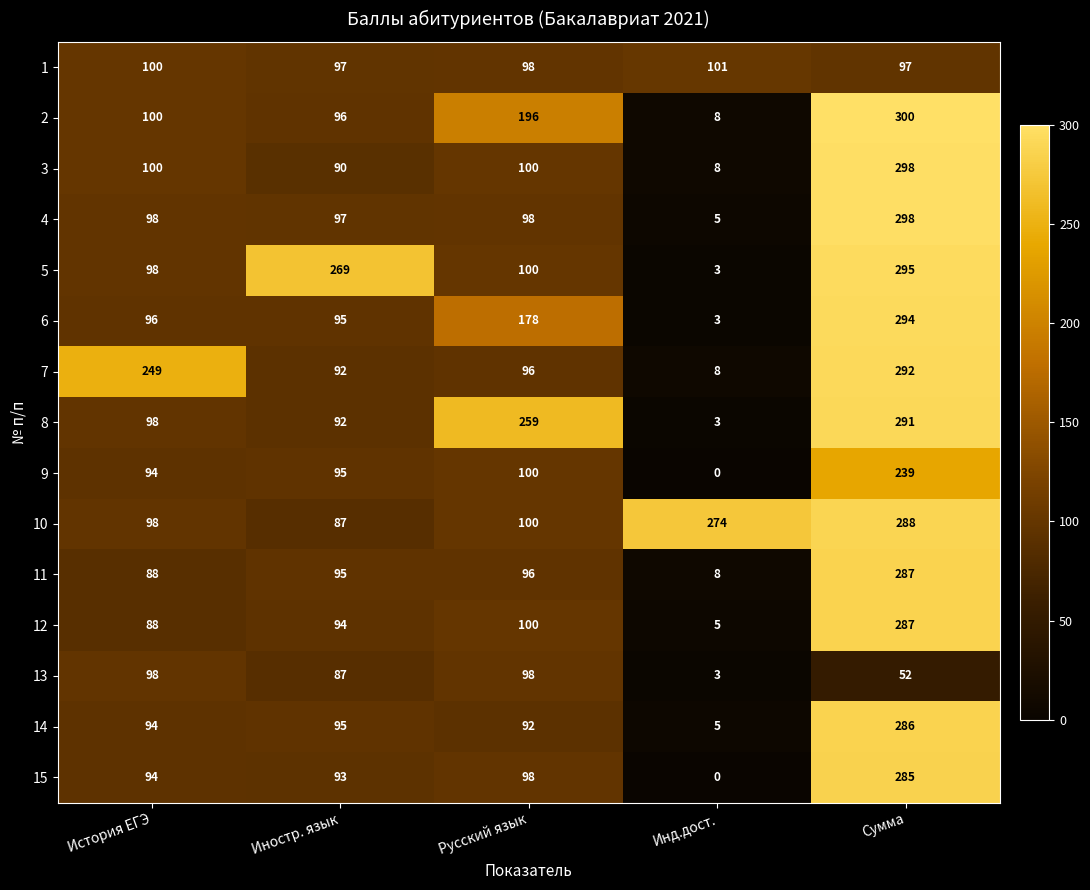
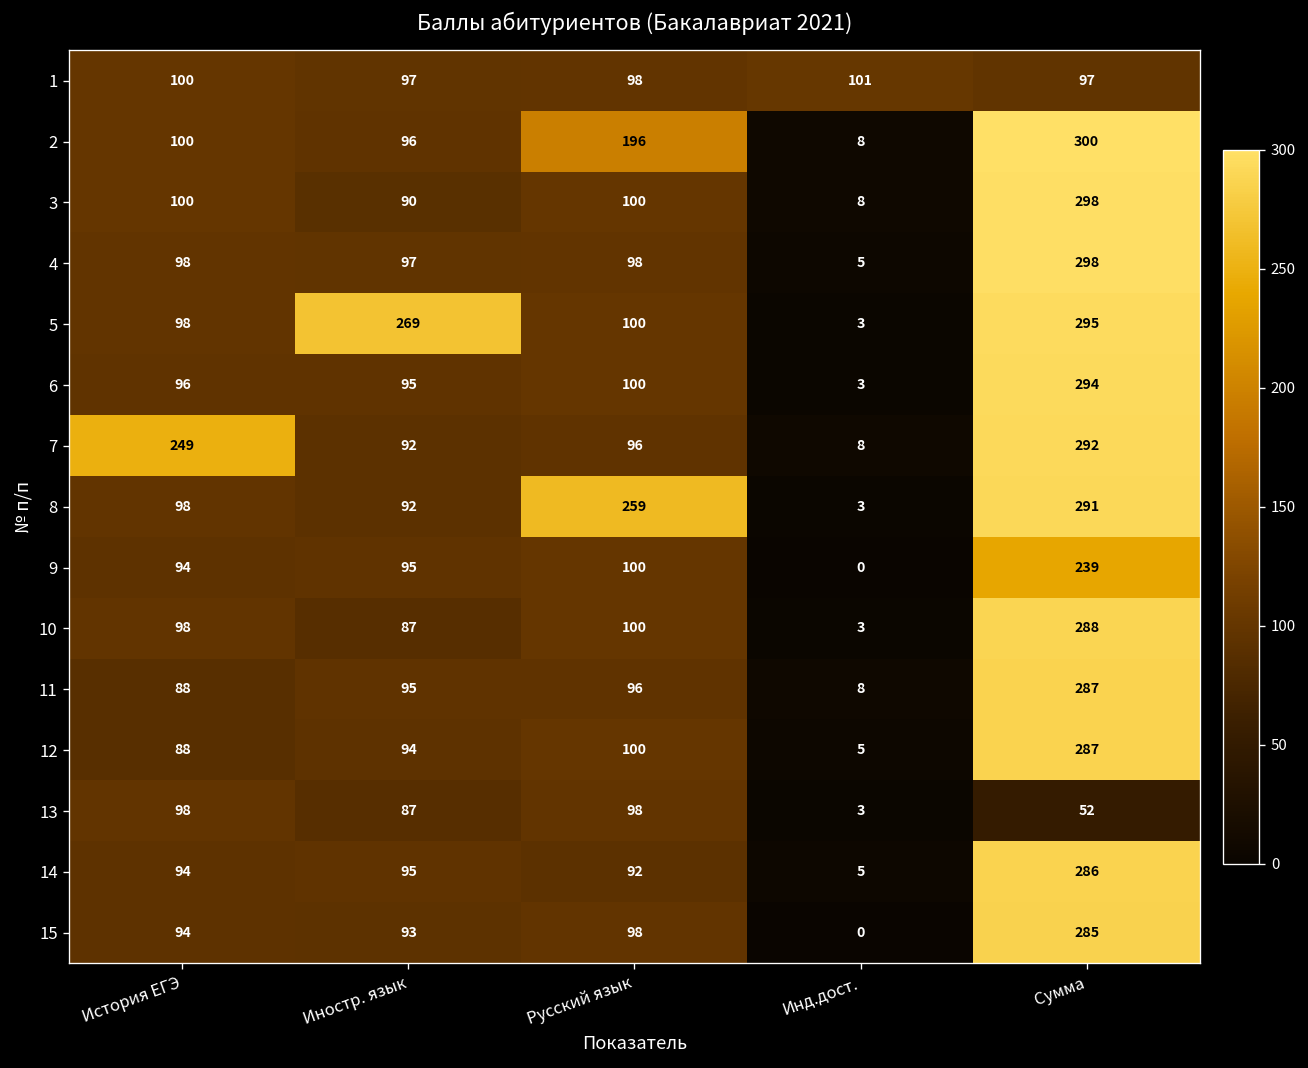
6, Русский язык: 178 -> 100
10, Инд.дост.: 274 -> 3
